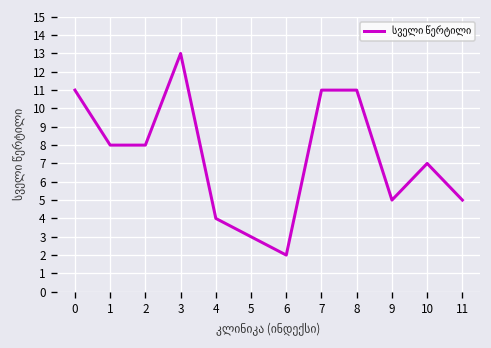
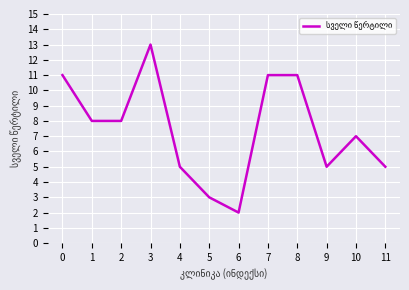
4: 4 -> 5
